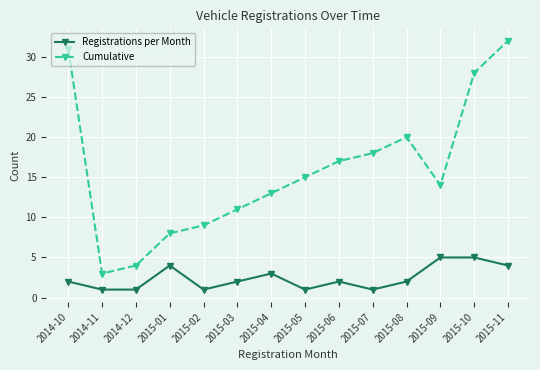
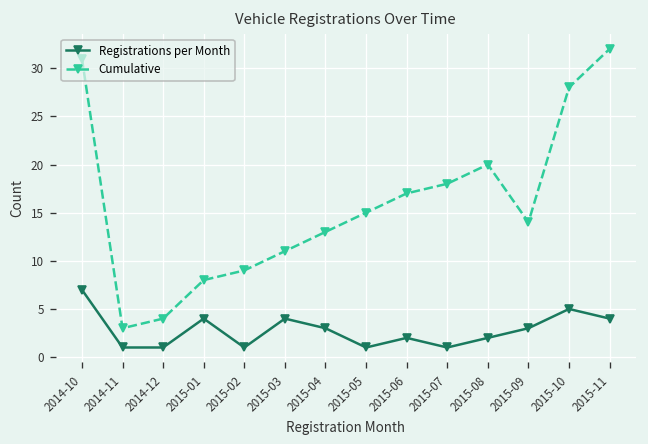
Registrations per Month, 2014-10: 2 -> 7
Registrations per Month, 2015-03: 2 -> 4
Registrations per Month, 2015-09: 5 -> 3
